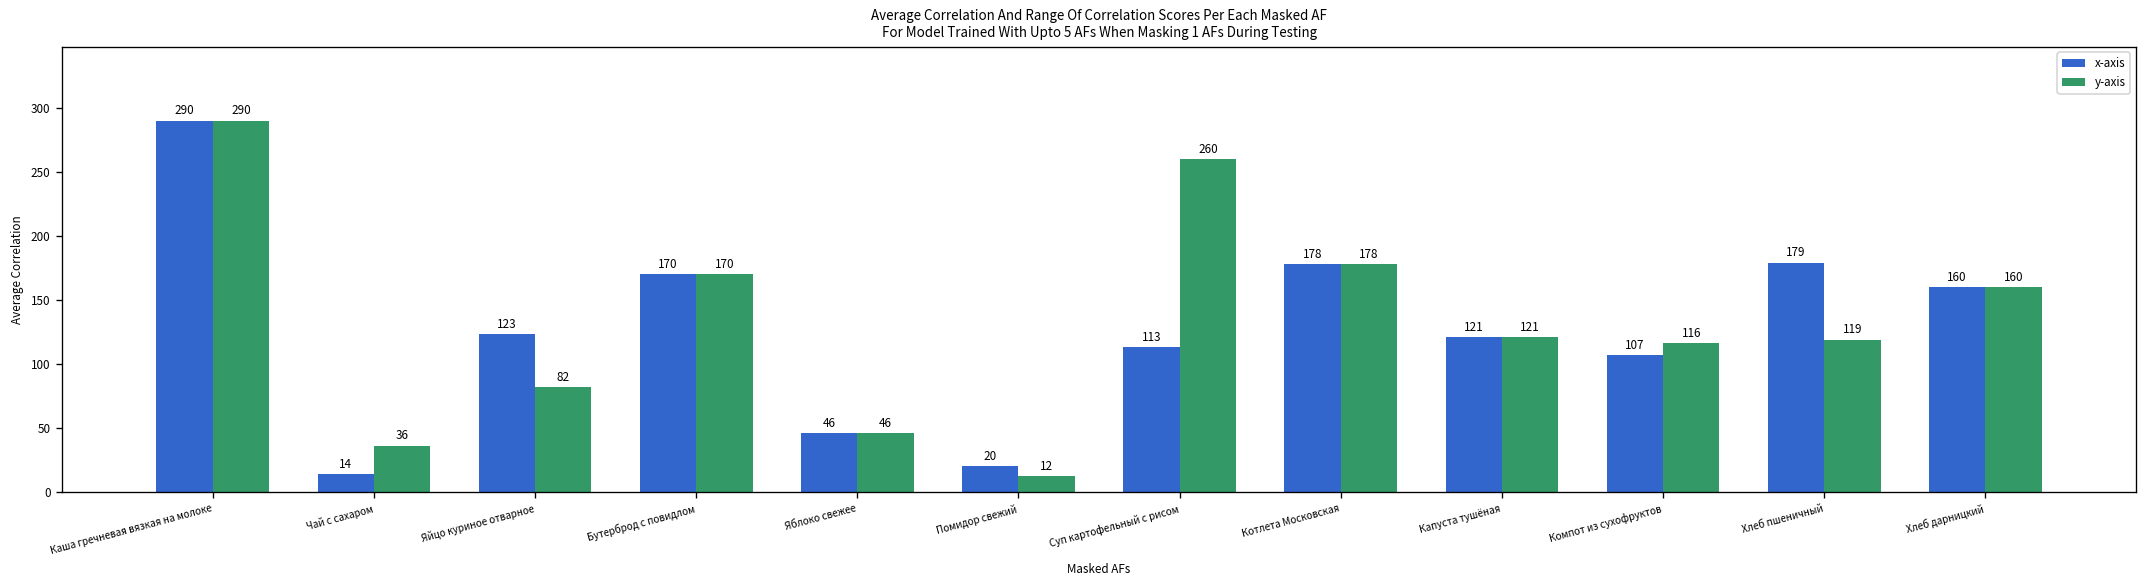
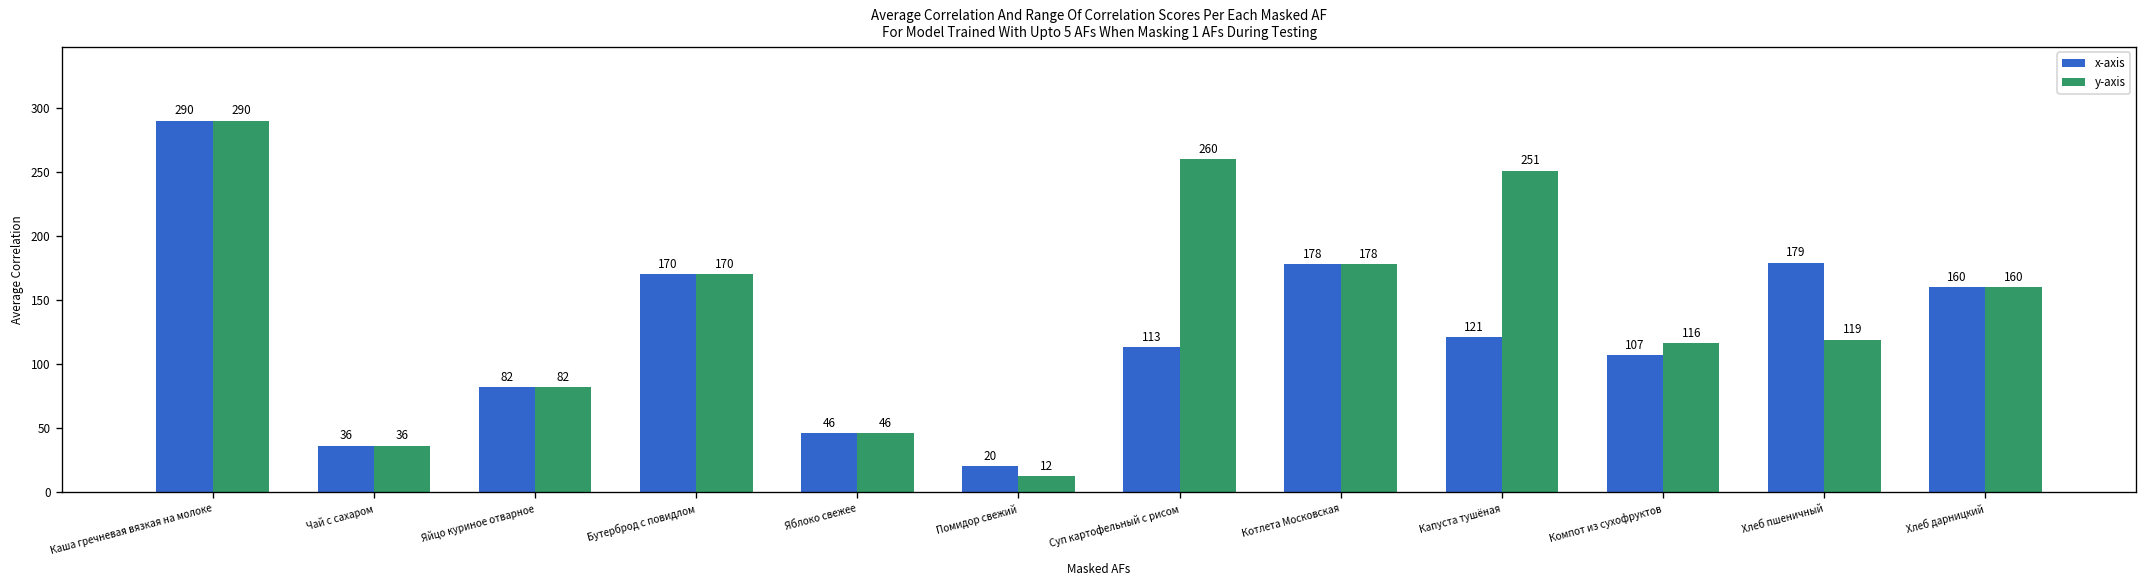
x-axis, Чай с сахаром: 14 -> 36
x-axis, Яйцо куриное отварное: 123 -> 82
y-axis, Капуста тушёная: 121 -> 251
